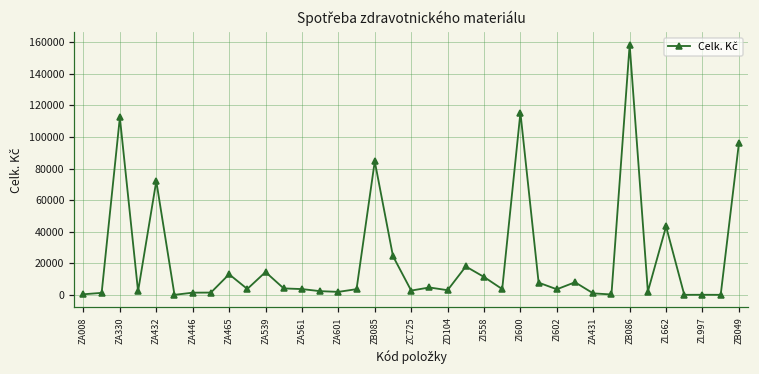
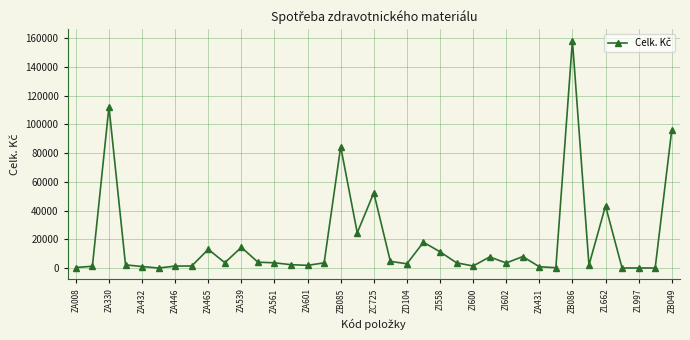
ZA432: 72000 -> 1000
ZC725: 3000 -> 52000
ZI600: 115000 -> 1000
